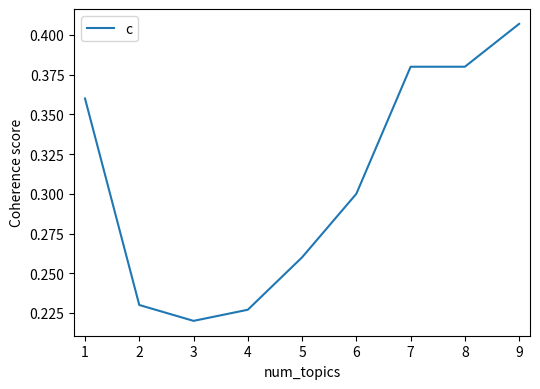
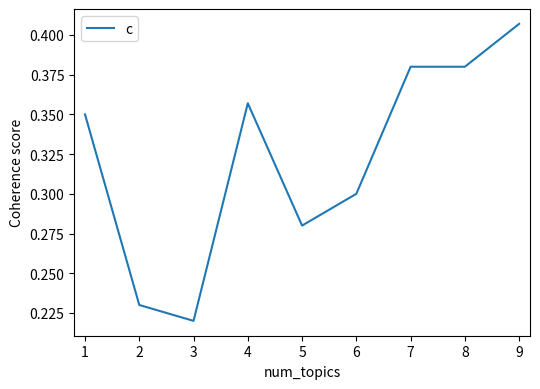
1: 0.36 -> 0.35
4: 0.227 -> 0.357
5: 0.26 -> 0.28
